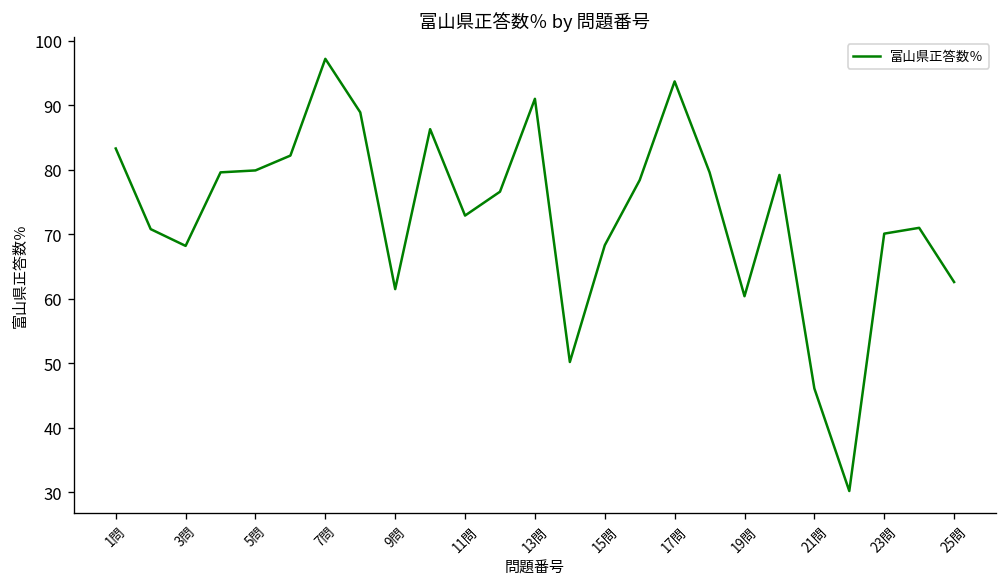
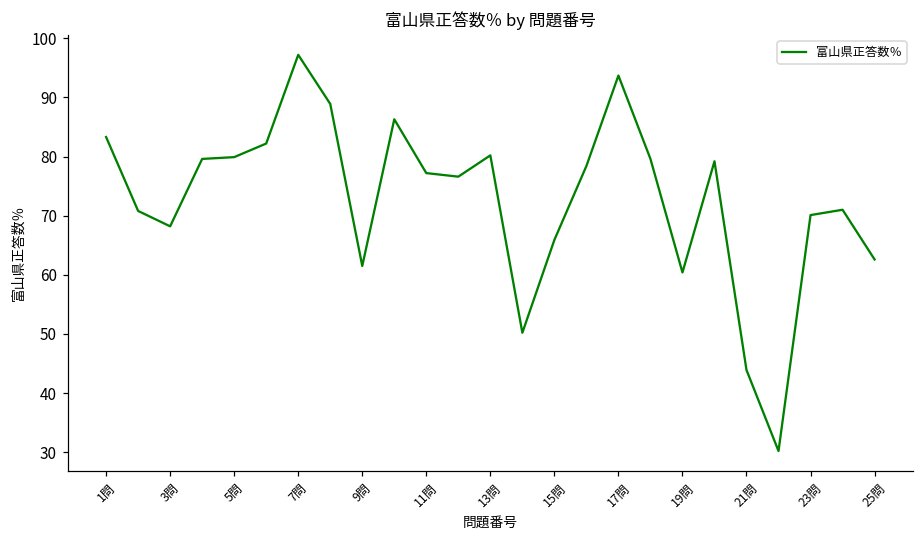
11問: 73 -> 77
13問: 91 -> 80
15問: 68 -> 66
21問: 46 -> 44
